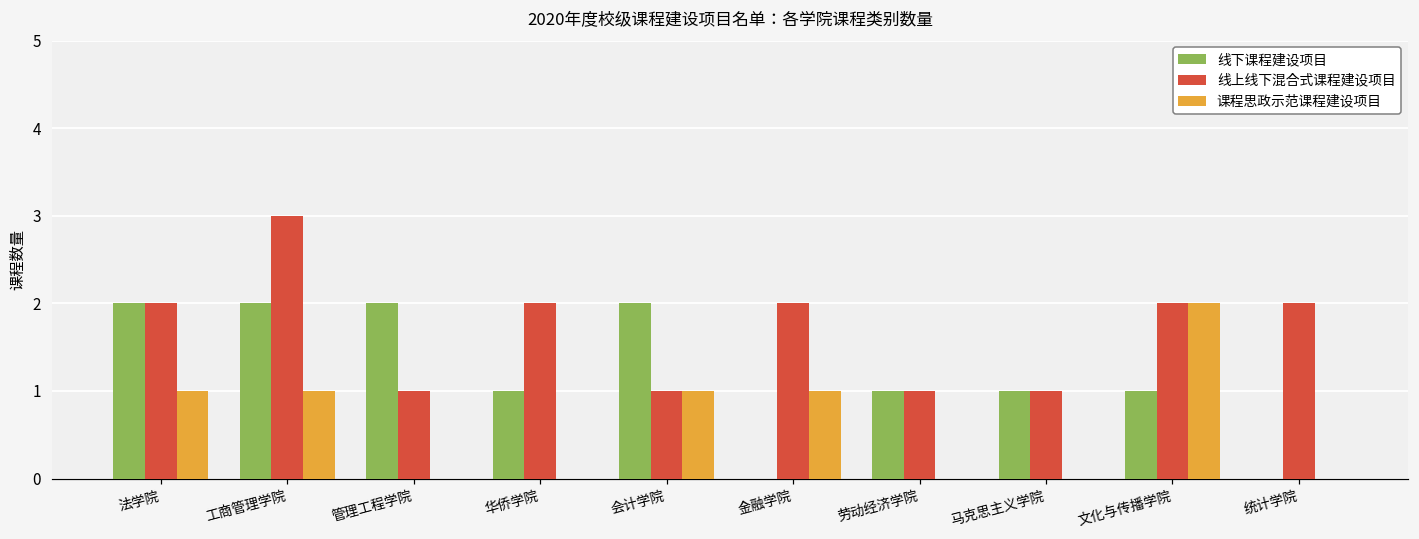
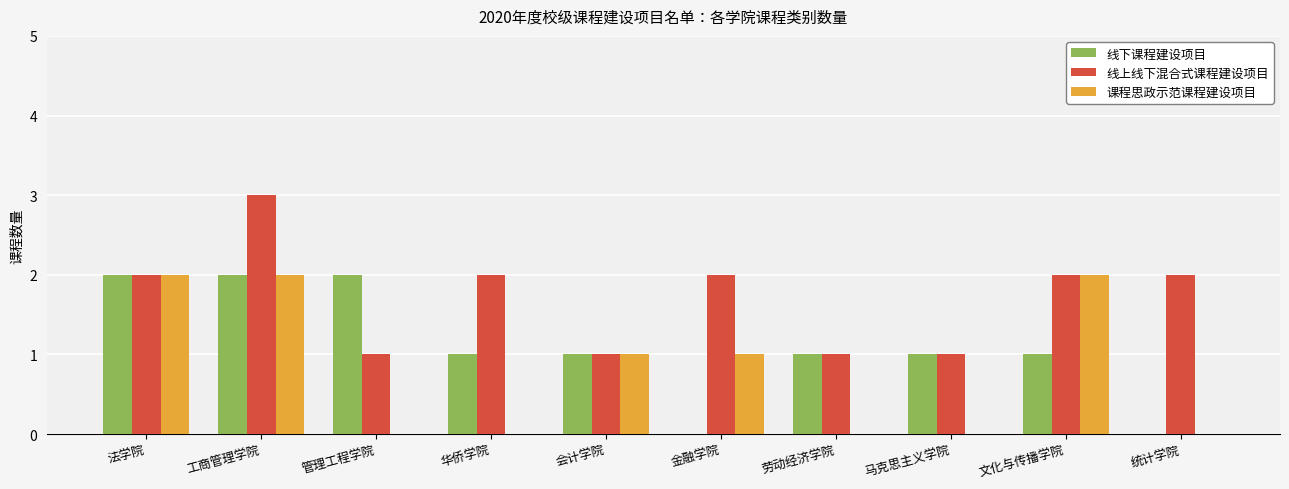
课程思政示范课程建设项目, 法学院: 1 -> 2
课程思政示范课程建设项目, 工商管理学院: 1 -> 2
线下课程建设项目, 会计学院: 2 -> 1
